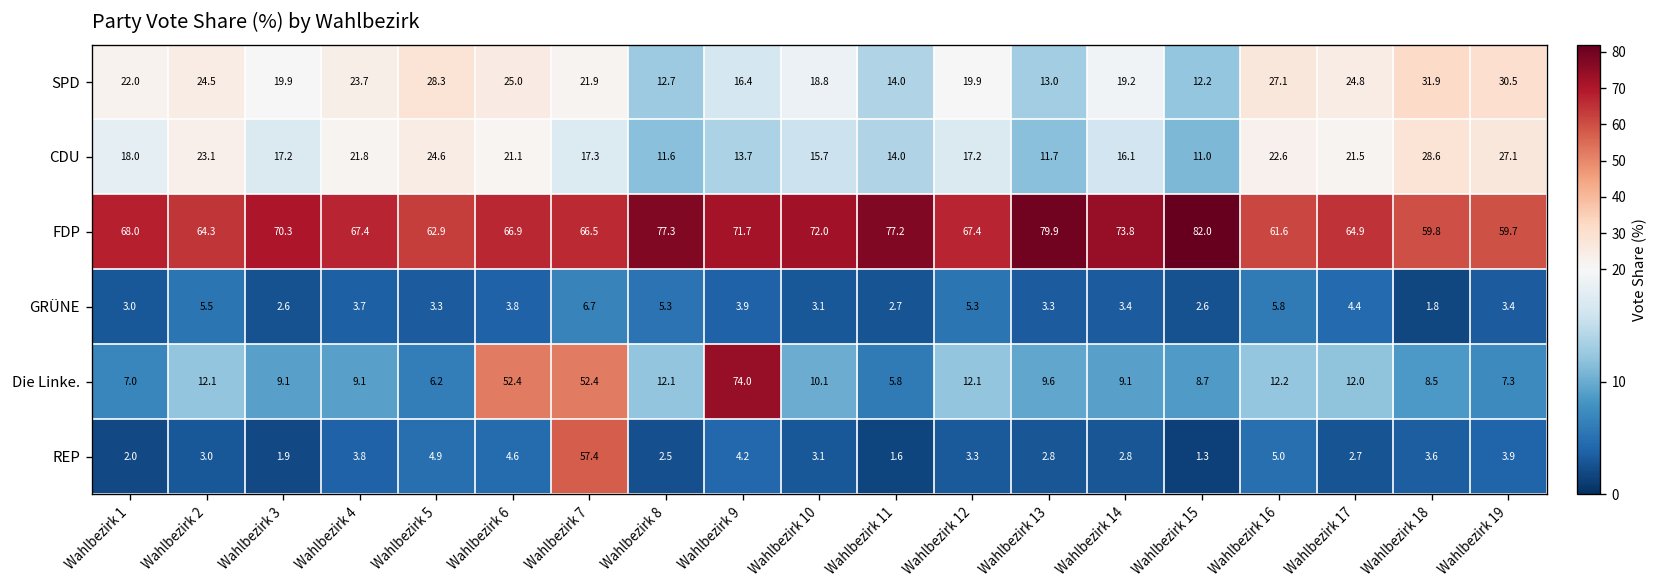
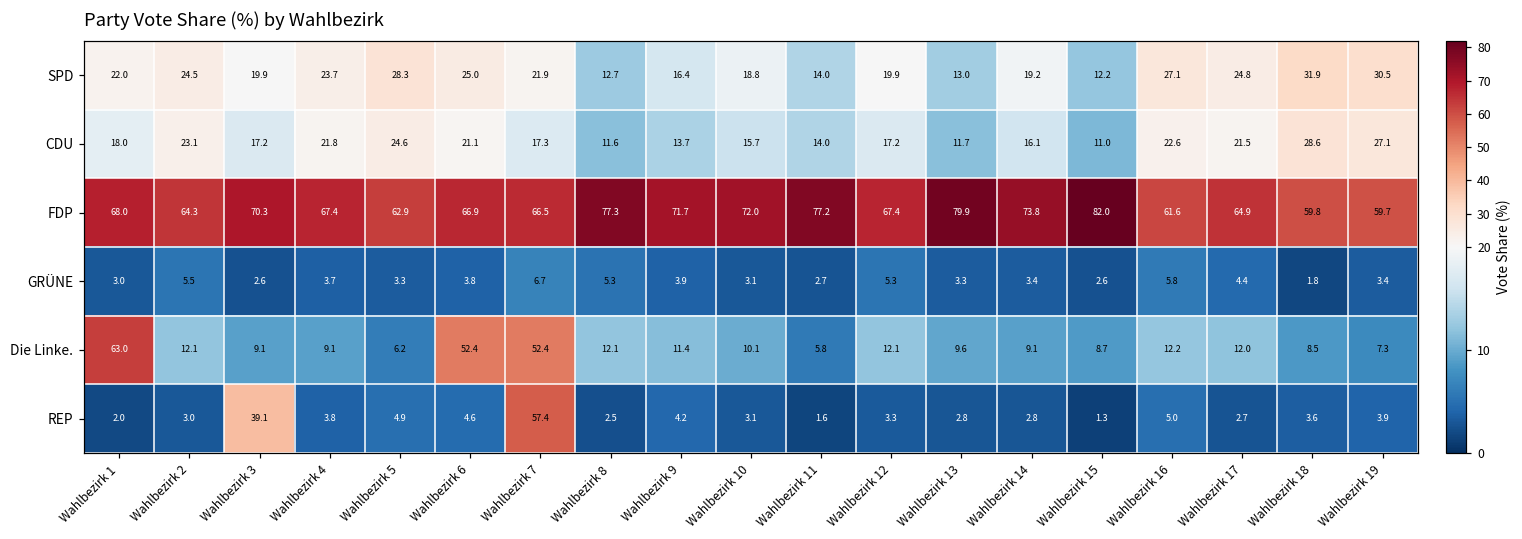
Die Linke., Wahlbezirk 1: 7.0 -> 63.0
Die Linke., Wahlbezirk 9: 74.0 -> 11.4
REP, Wahlbezirk 3: 1.9 -> 39.1
